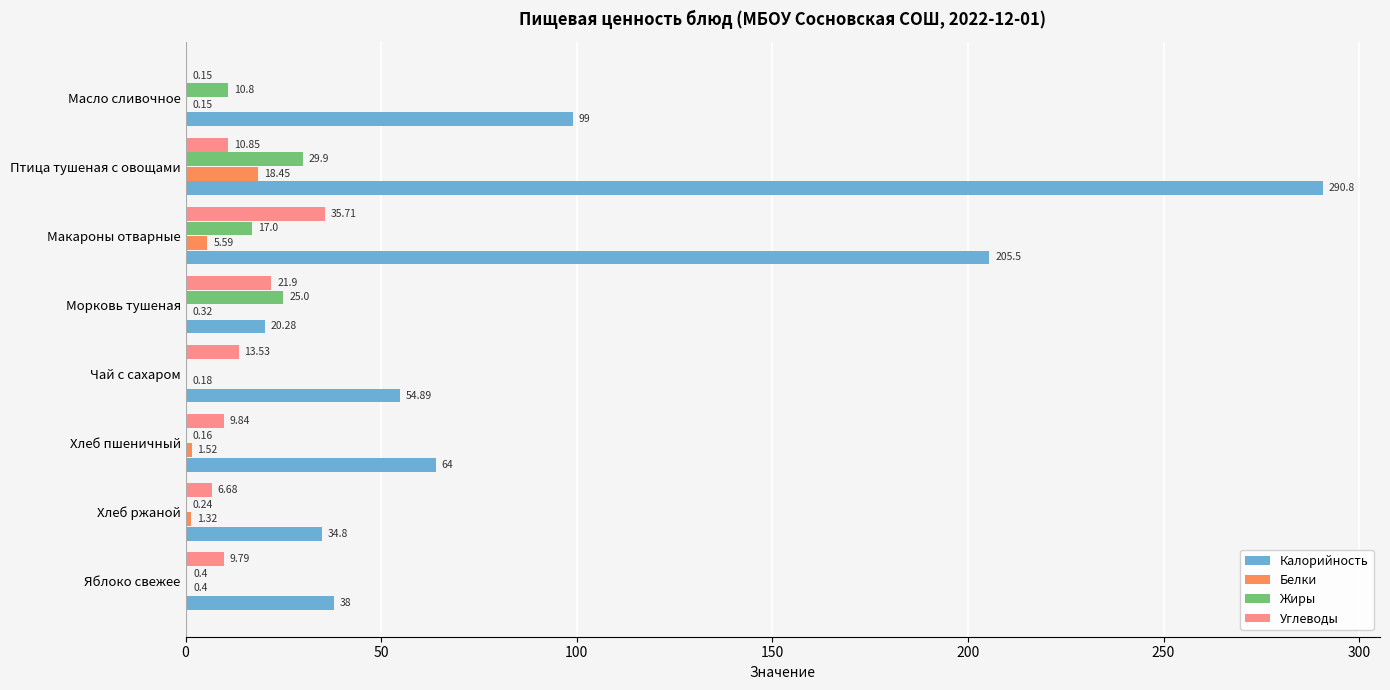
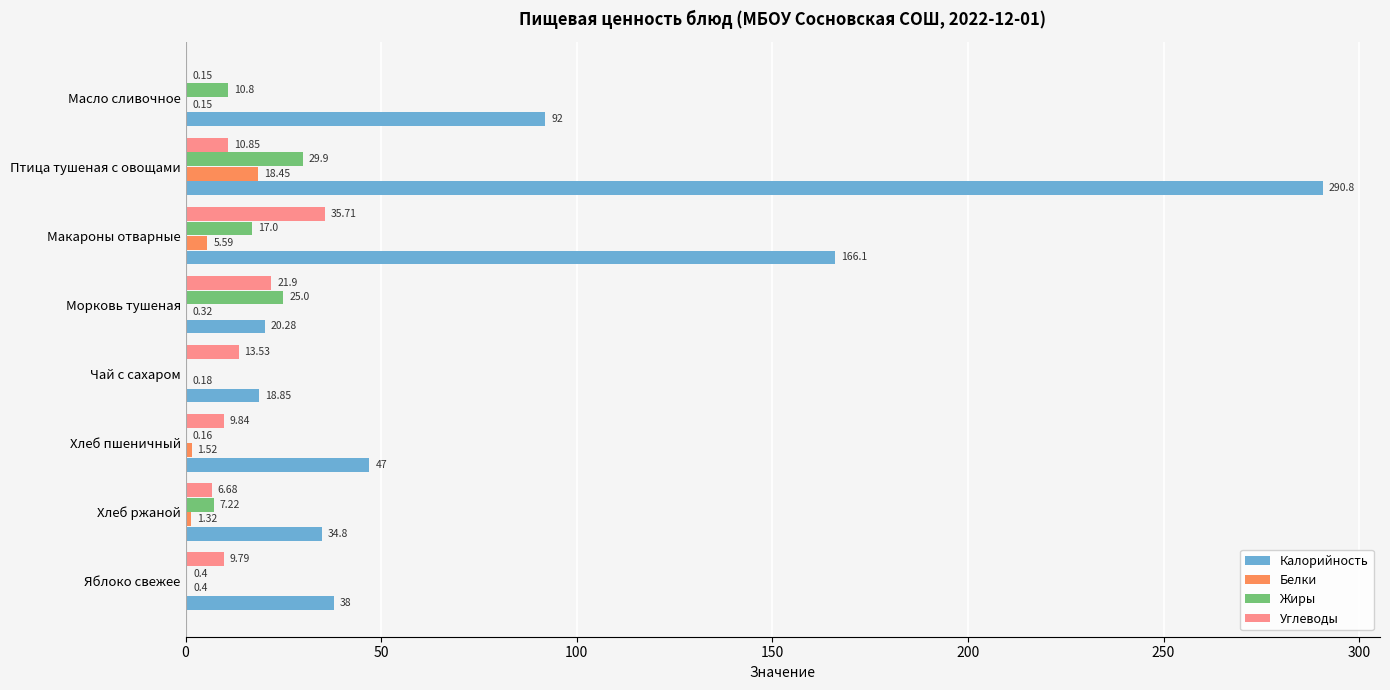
Калорийность, Масло сливочное: 99 -> 92
Калорийность, Макароны отварные: 205.5 -> 166.1
Калорийность, Чай с сахаром: 54.89 -> 18.85
Калорийность, Хлеб пшеничный: 64 -> 47
Жиры, Хлеб ржаной: 0.24 -> 7.22
